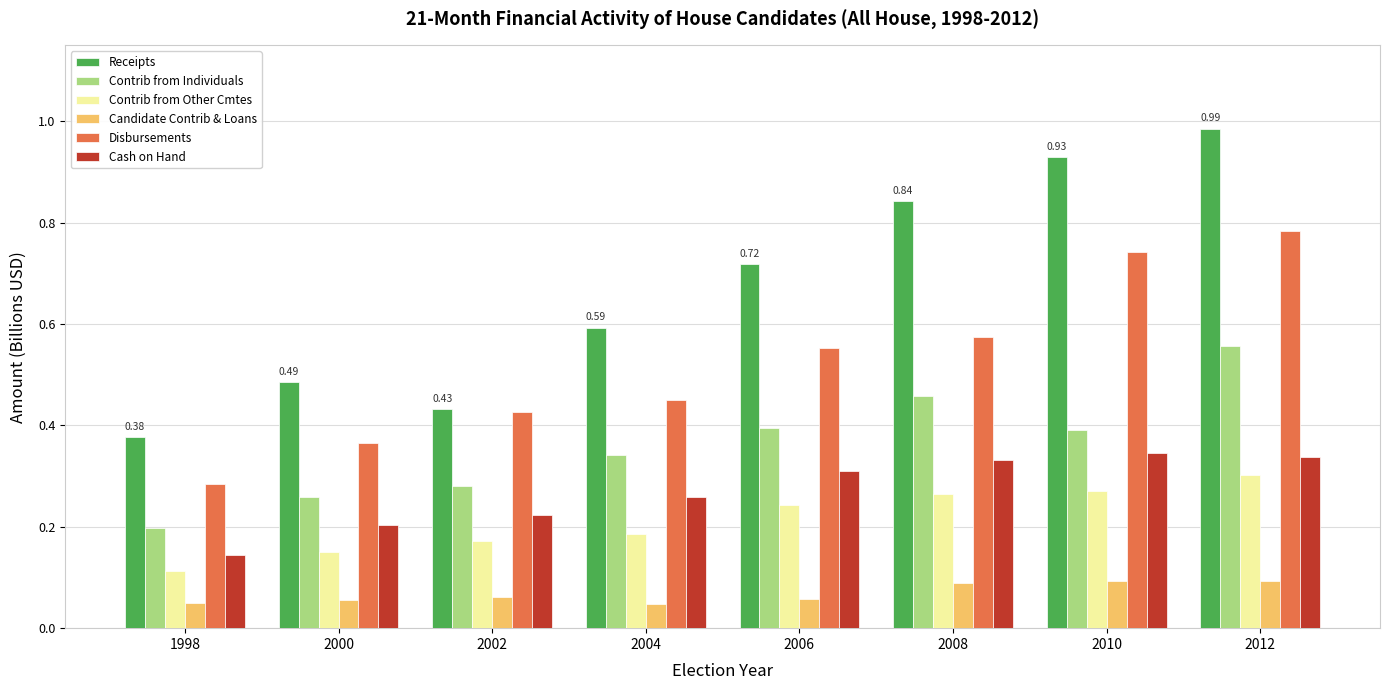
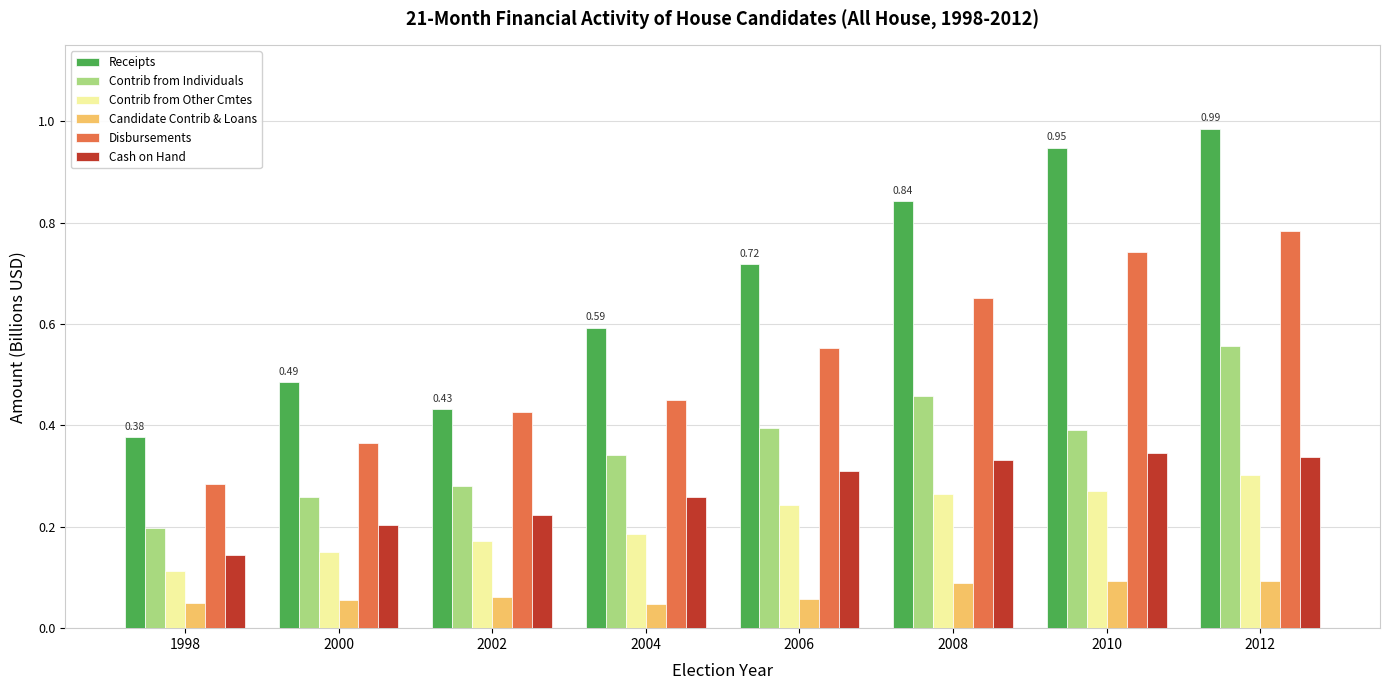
Disbursements, 2008: 0.58 -> 0.65
Receipts, 2010: 0.93 -> 0.95
